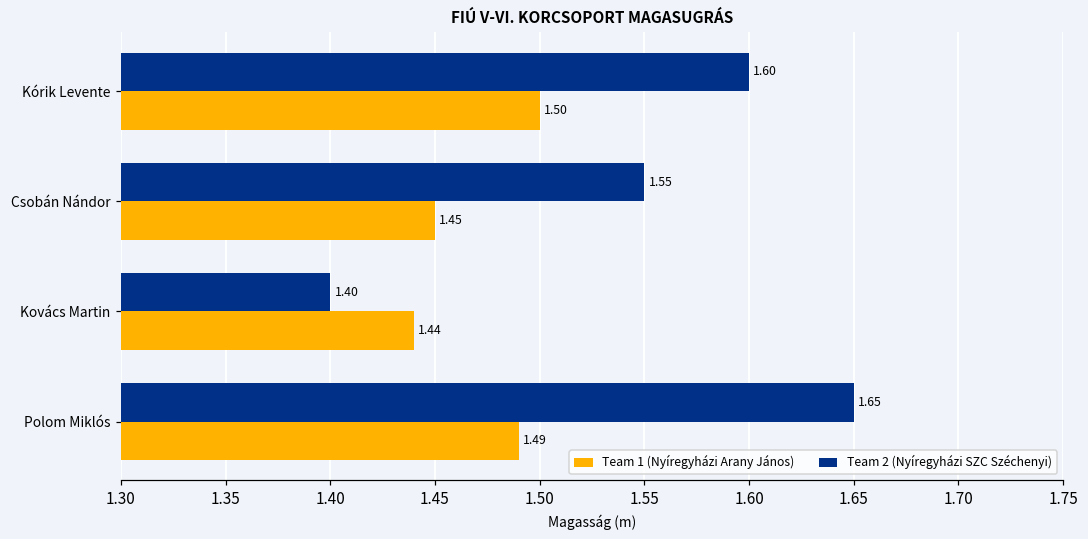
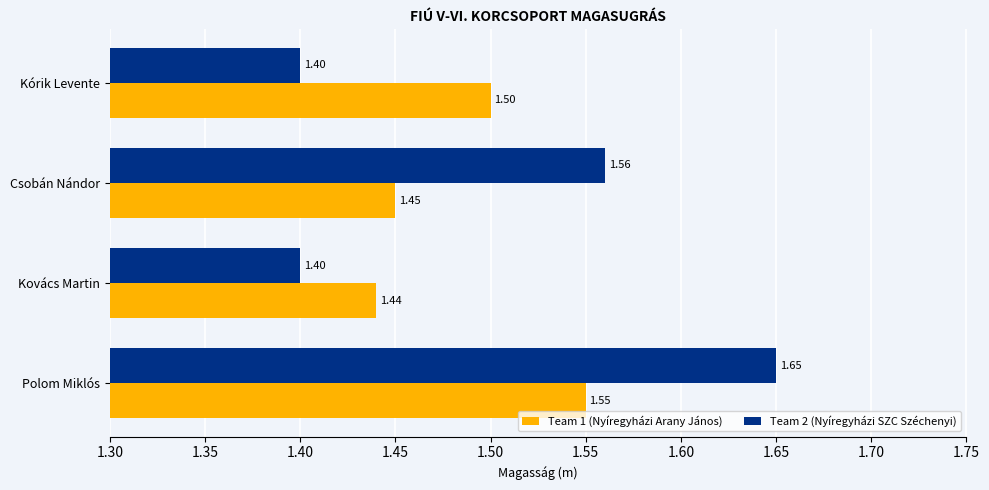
Team 2 (Nyíregyházi SZC Széchenyi), Kórik Levente: 1.60 -> 1.40
Team 2 (Nyíregyházi SZC Széchenyi), Csobán Nándor: 1.55 -> 1.56
Team 1 (Nyíregyházi Arany János), Polom Miklós: 1.49 -> 1.55
